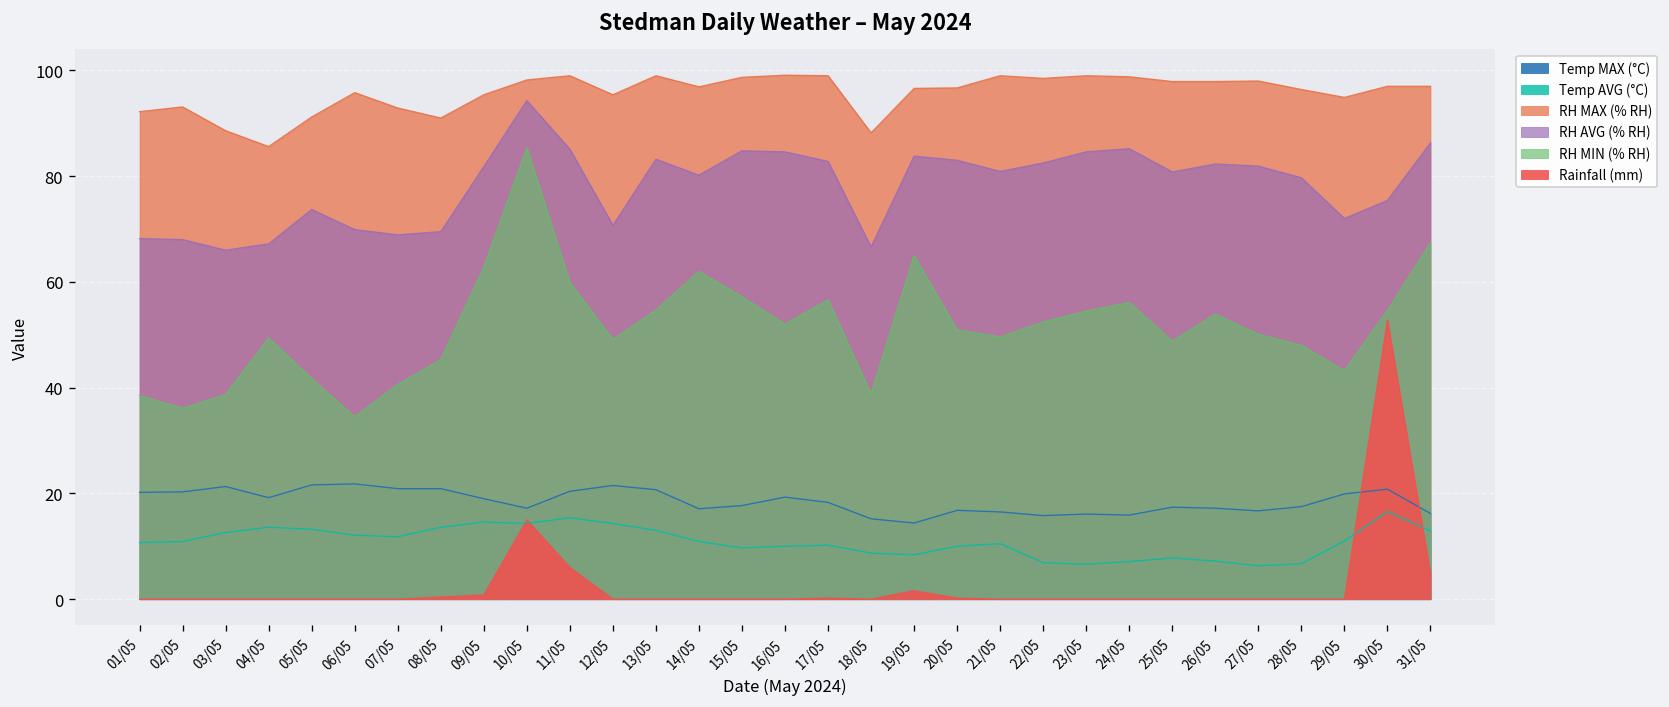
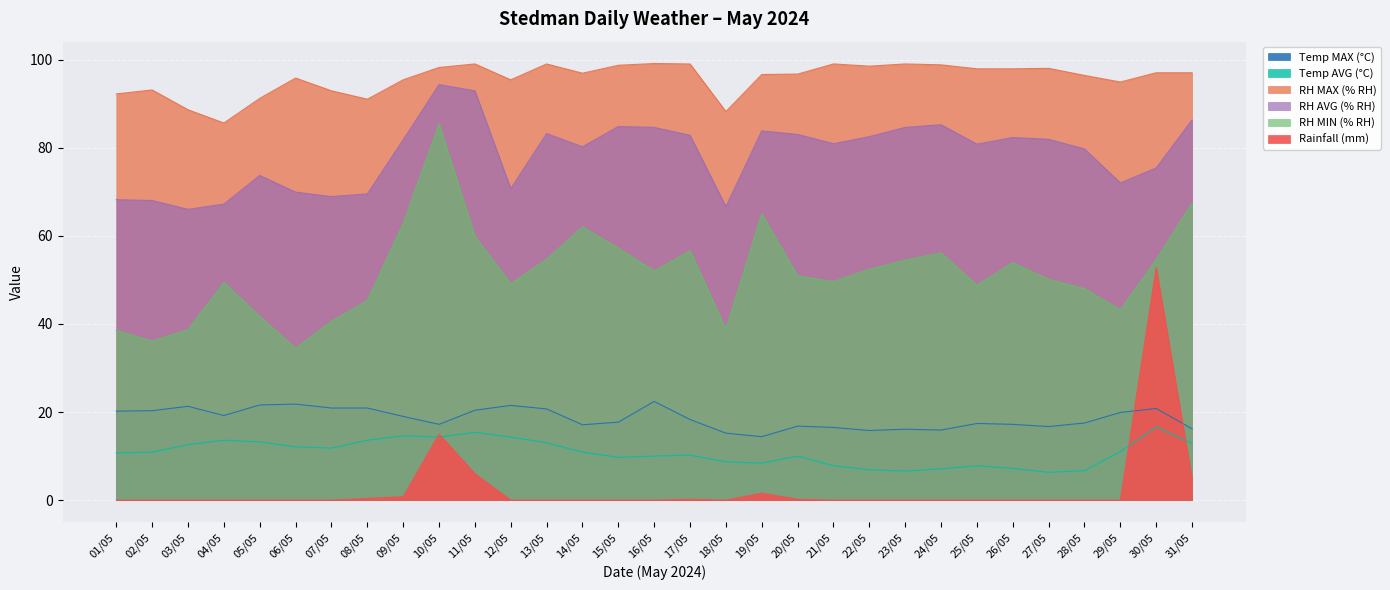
RH AVG (% RH), 11/05: 85 -> 93
Temp MAX (°C), 16/05: 19 -> 22
Temp AVG (°C), 21/05: 11 -> 8
